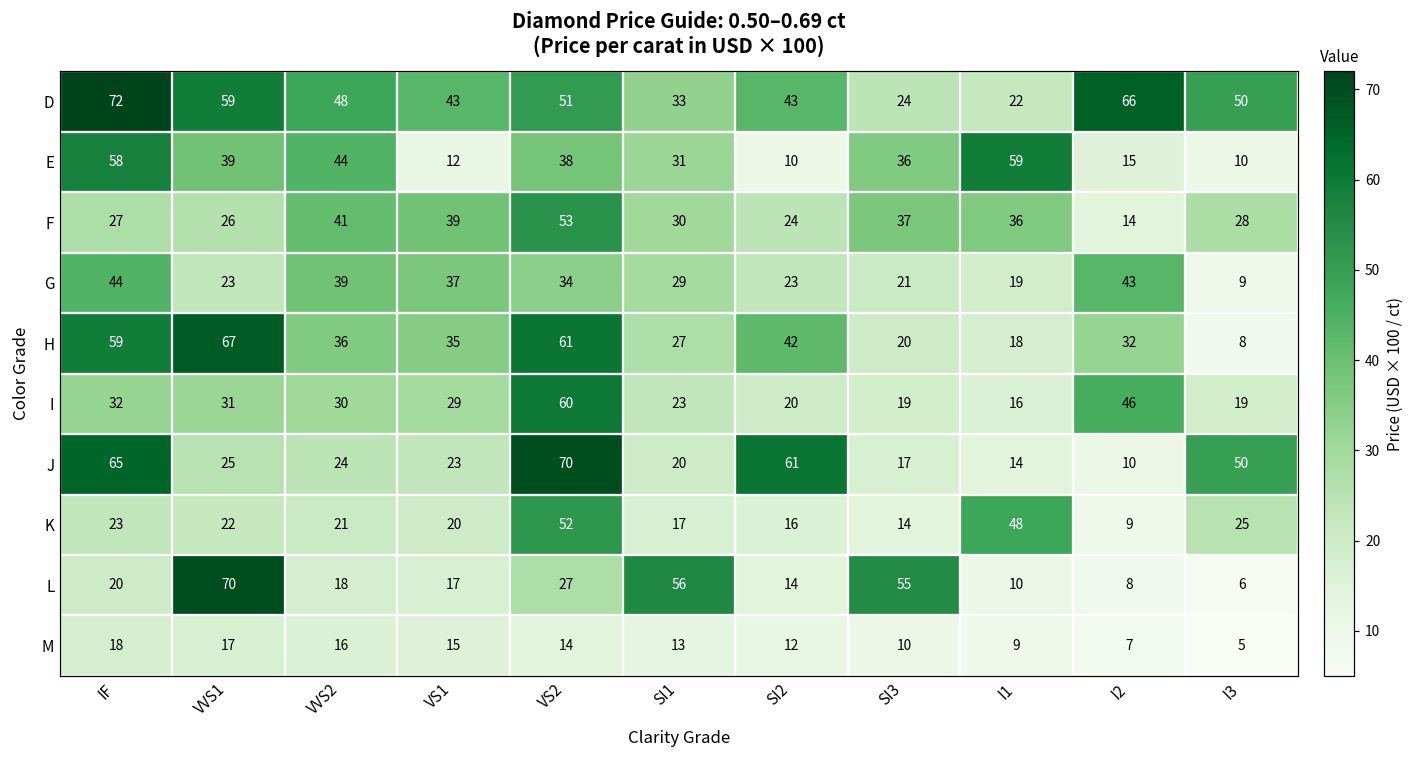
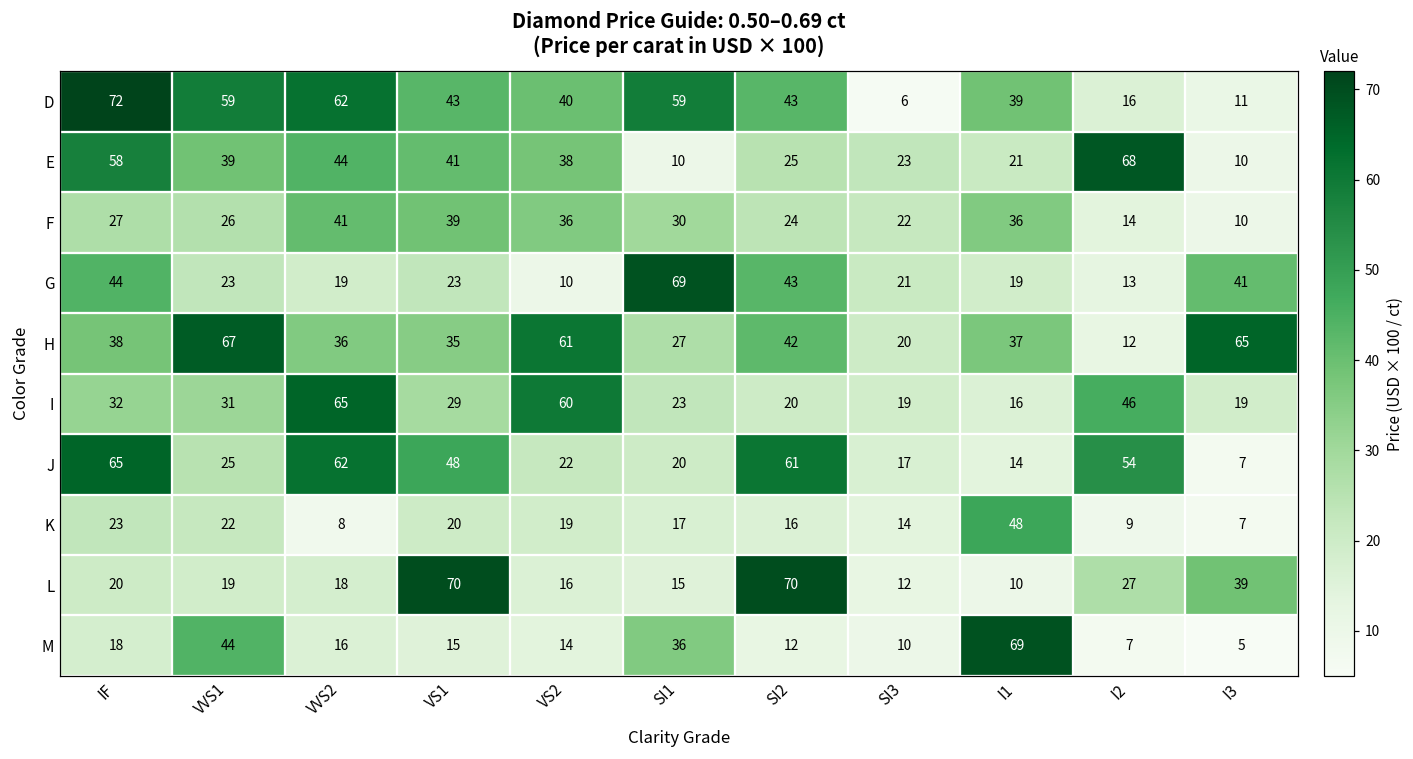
D, VVS2: 48 -> 62
D, VS2: 51 -> 40
D, SI1: 33 -> 59
D, SI3: 24 -> 6
D, I1: 22 -> 39
D, I2: 66 -> 16
D, I3: 50 -> 11
E, VS1: 12 -> 41
E, SI1: 31 -> 10
E, SI2: 10 -> 25
E, SI3: 36 -> 23
E, I1: 59 -> 21
E, I2: 15 -> 68
F, VS2: 53 -> 36
F, SI3: 37 -> 22
F, I3: 28 -> 10
G, VVS2: 39 -> 19
G, VS1: 37 -> 23
G, VS2: 34 -> 10
G, SI1: 29 -> 69
G, SI2: 23 -> 43
G, I2: 43 -> 13
G, I3: 9 -> 41
H, IF: 59 -> 38
H, I1: 18 -> 37
H, I2: 32 -> 12
H, I3: 8 -> 65
I, VVS2: 30 -> 65
J, VVS2: 24 -> 62
J, VS1: 23 -> 48
J, VS2: 70 -> 22
J, I2: 10 -> 54
J, I3: 50 -> 7
K, VVS2: 21 -> 8
K, VS2: 52 -> 19
K, I3: 25 -> 7
L, VVS1: 70 -> 19
L, VS1: 17 -> 70
L, VS2: 27 -> 16
L, SI1: 56 -> 15
L, SI2: 14 -> 70
L, SI3: 55 -> 12
L, I2: 8 -> 27
L, I3: 6 -> 39
M, VVS1: 17 -> 44
M, SI1: 13 -> 36
M, I1: 9 -> 69
